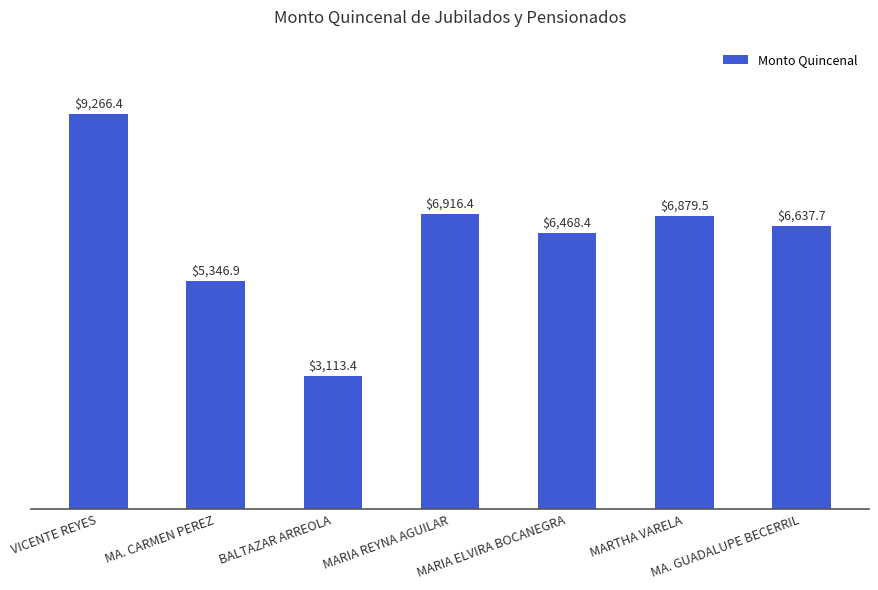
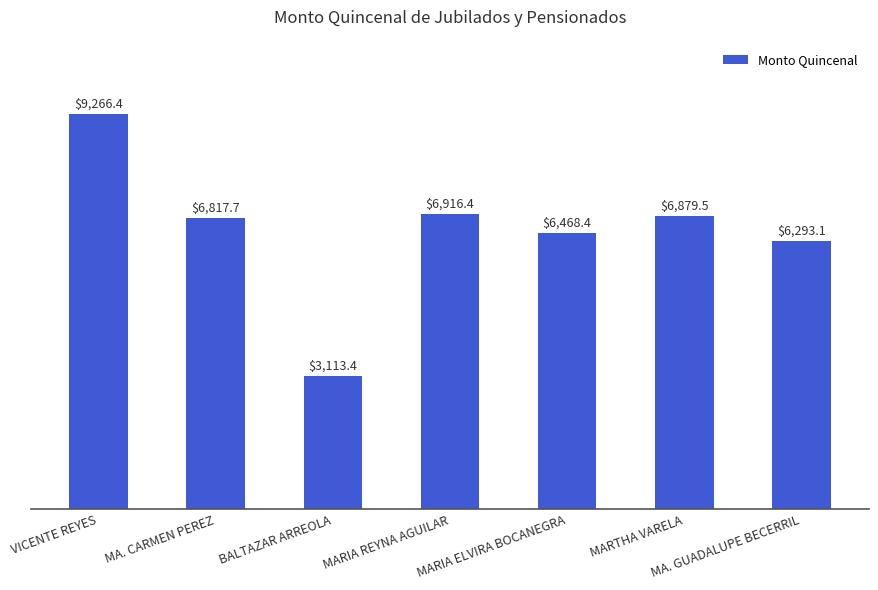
MA. CARMEN PEREZ: $5,346.9 -> $6,817.7
MA. GUADALUPE BECERRIL: $6,637.7 -> $6,293.1
